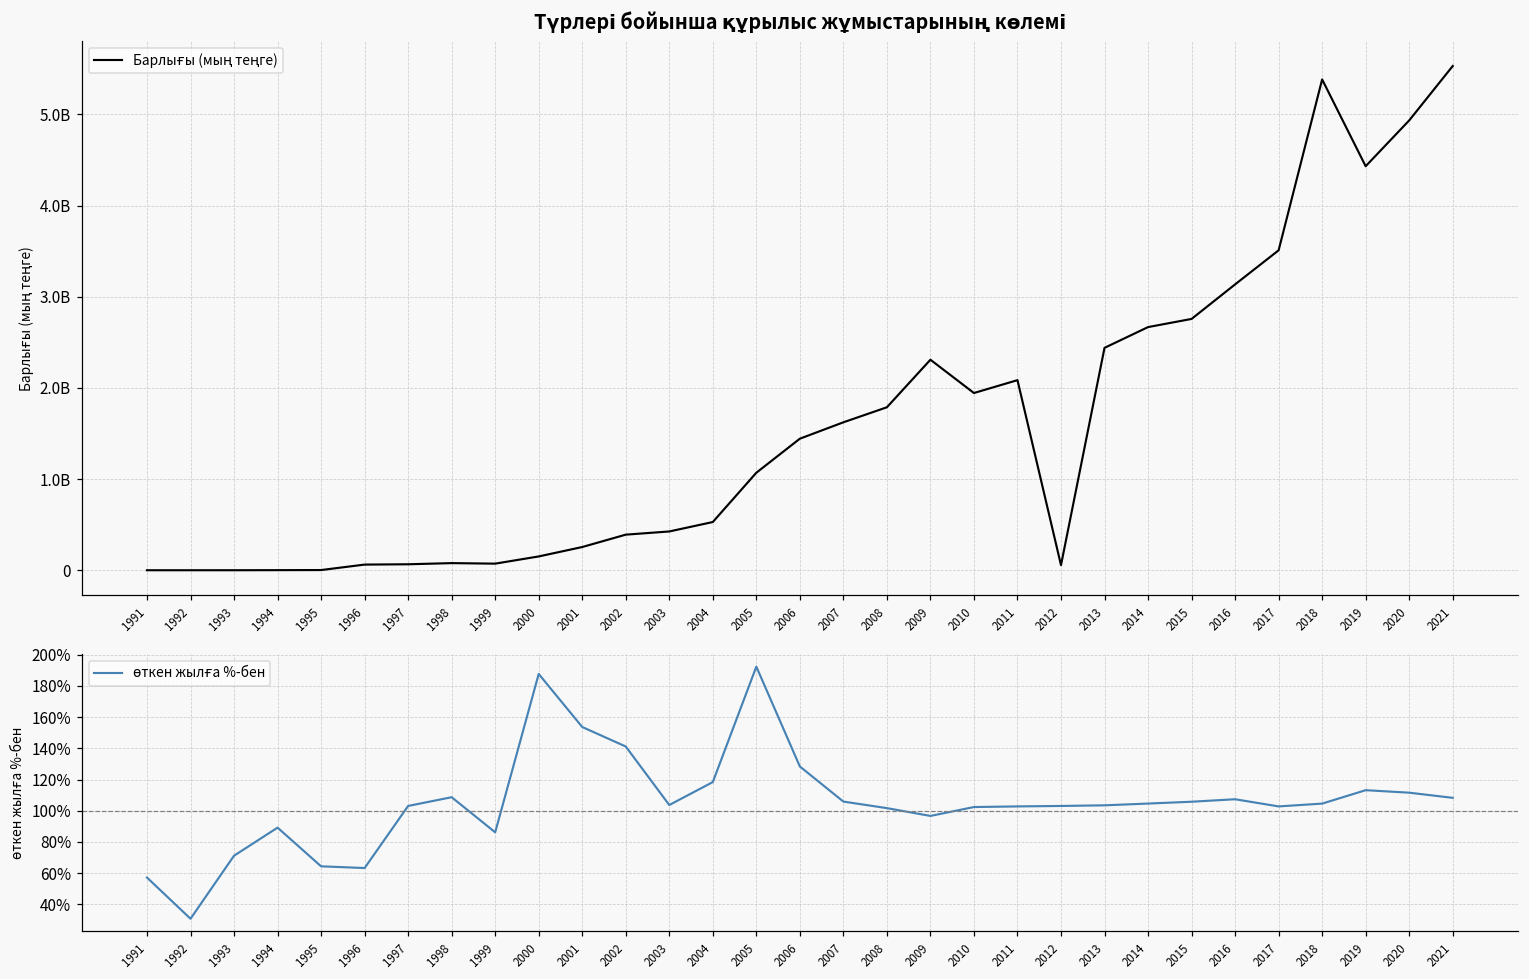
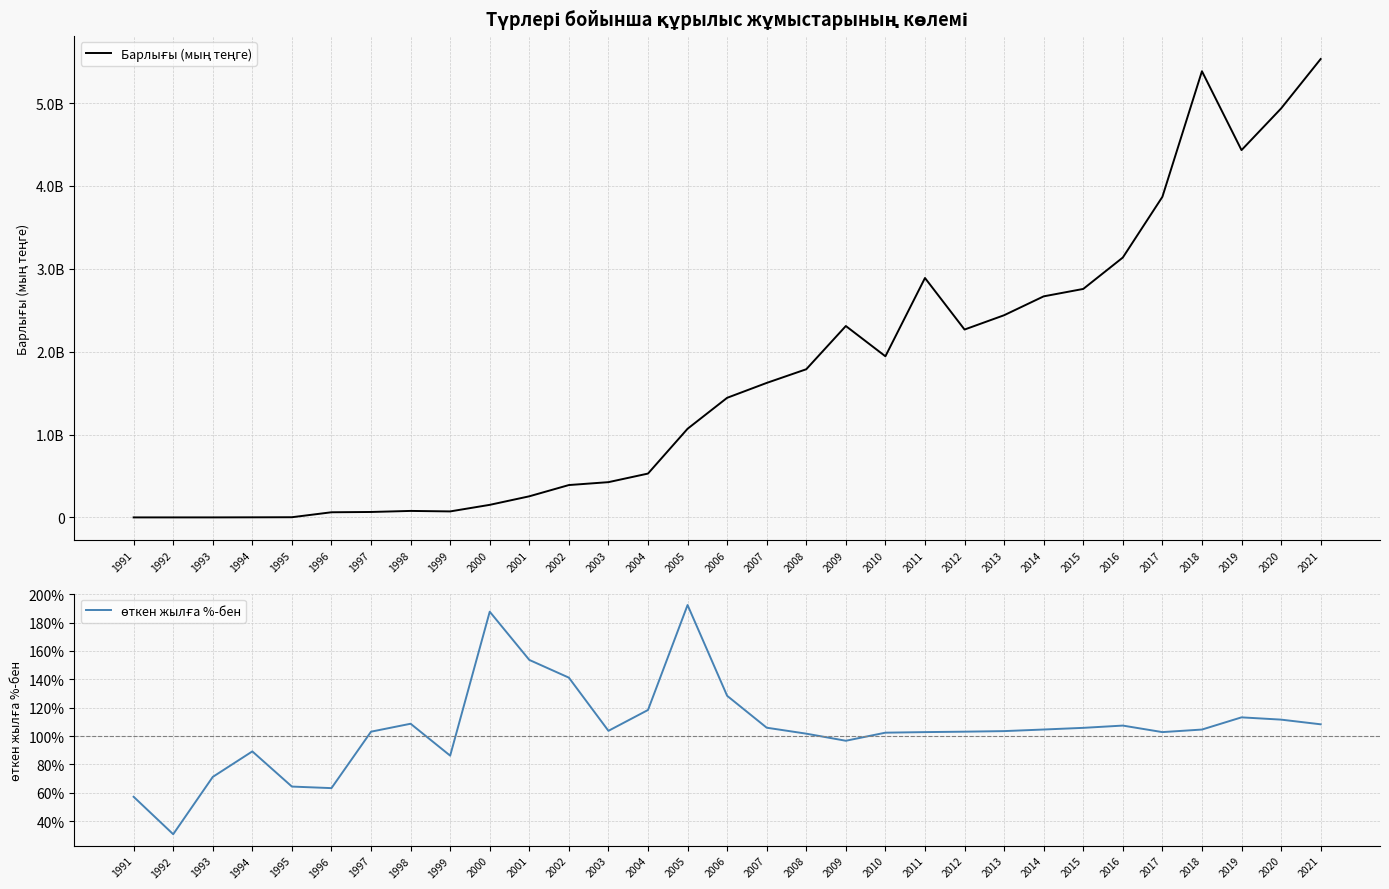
Түрлері бойынша құрылыс жұмыстарының көлемі, 2011: 2100000000 -> 2900000000
Түрлері бойынша құрылыс жұмыстарының көлемі, 2012: 100000000 -> 2300000000
Түрлері бойынша құрылыс жұмыстарының көлемі, 2017: 3500000000 -> 3900000000
